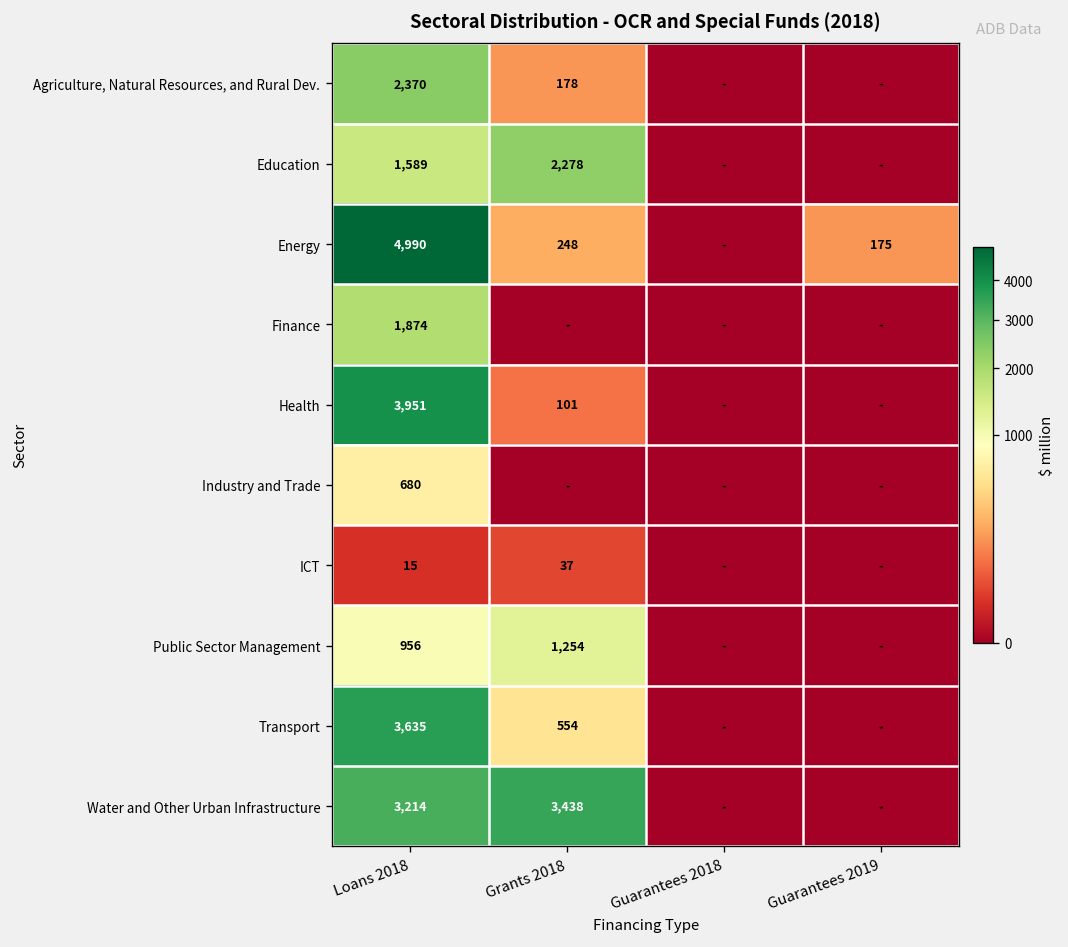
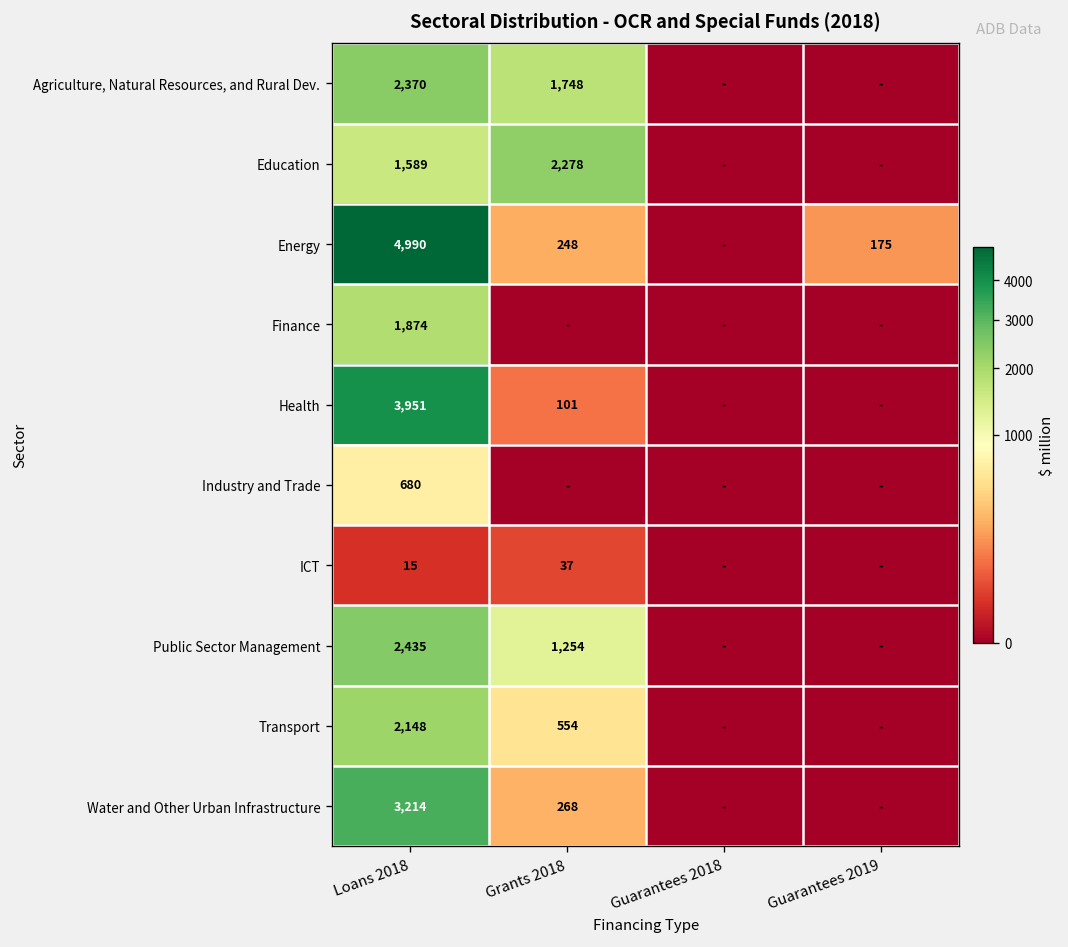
Agriculture, Natural Resources, and Rural Dev., Grants 2018: 178 -> 1,748
Public Sector Management, Loans 2018: 956 -> 2,435
Transport, Loans 2018: 3,635 -> 2,148
Water and Other Urban Infrastructure, Grants 2018: 3,438 -> 268
